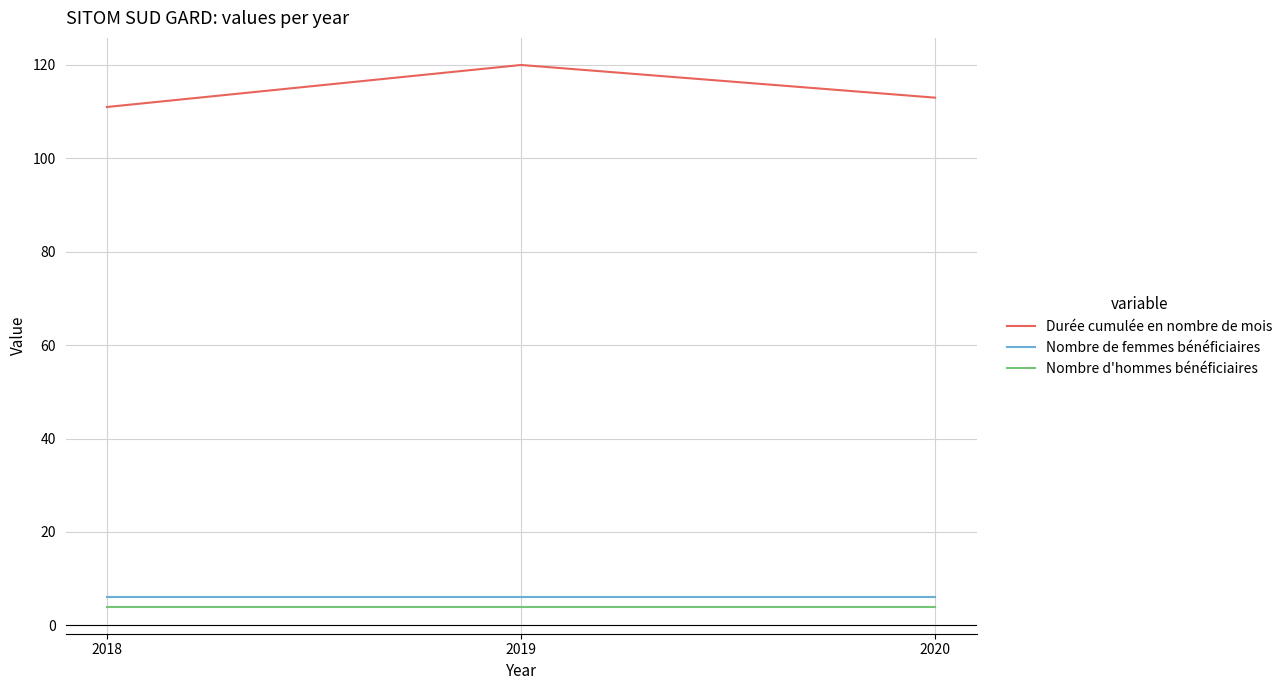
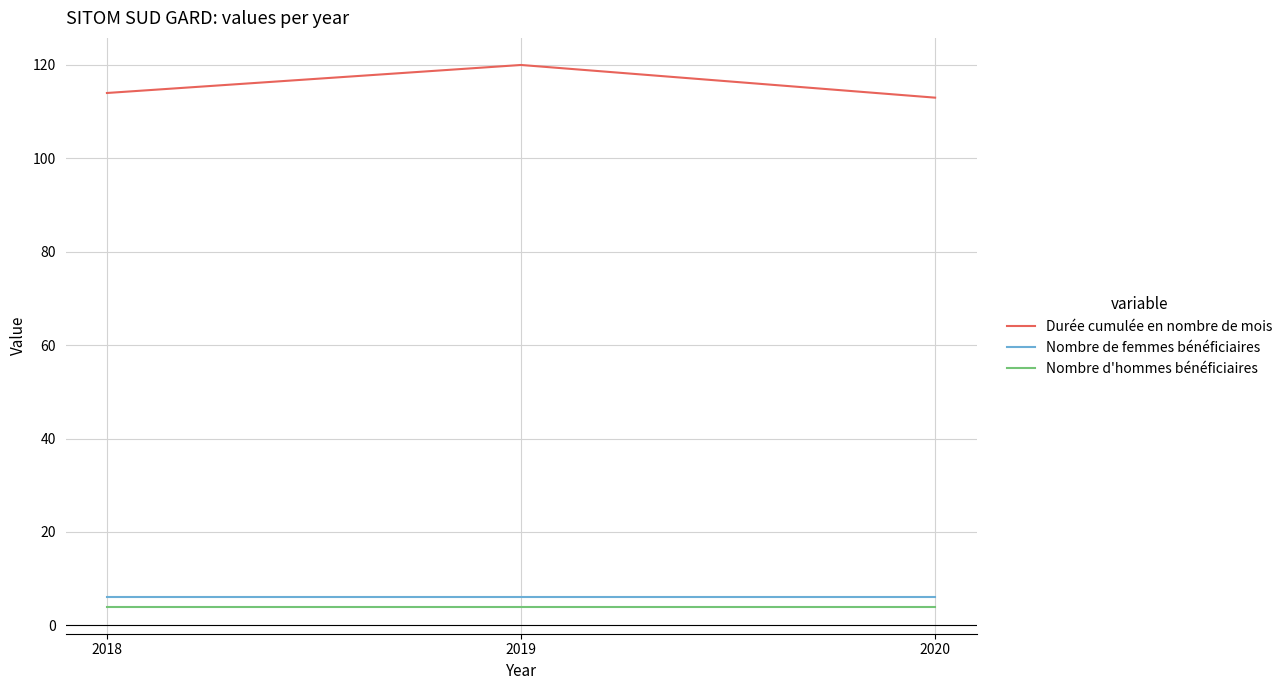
Durée cumulée en nombre de mois, 2018: 111 -> 114
